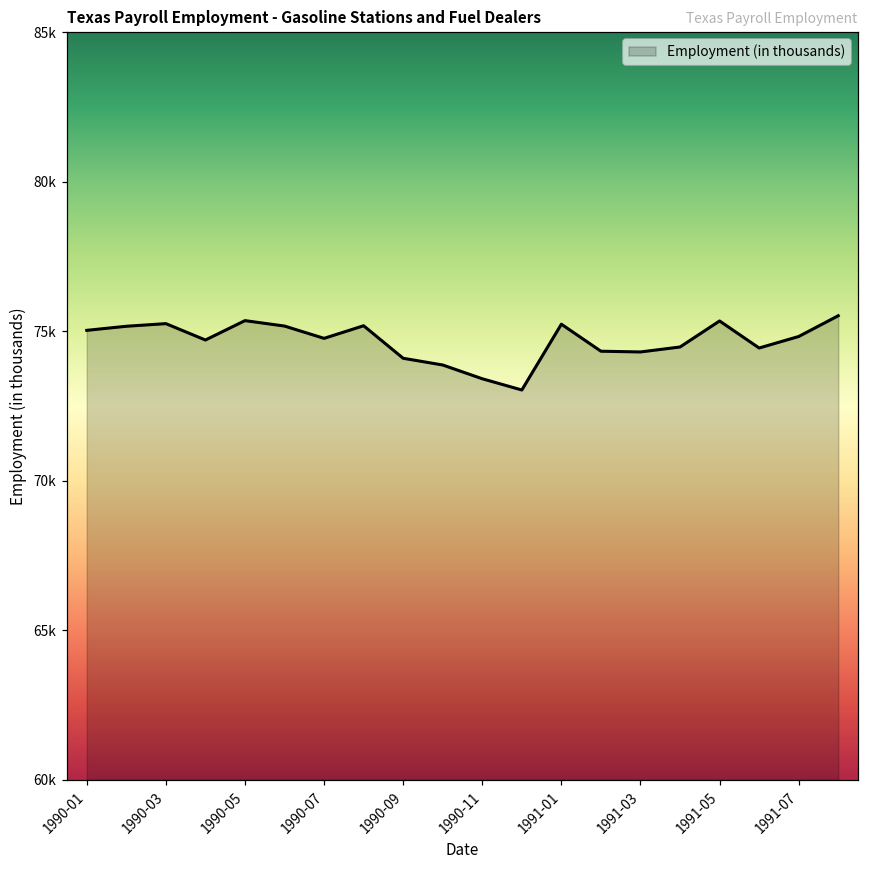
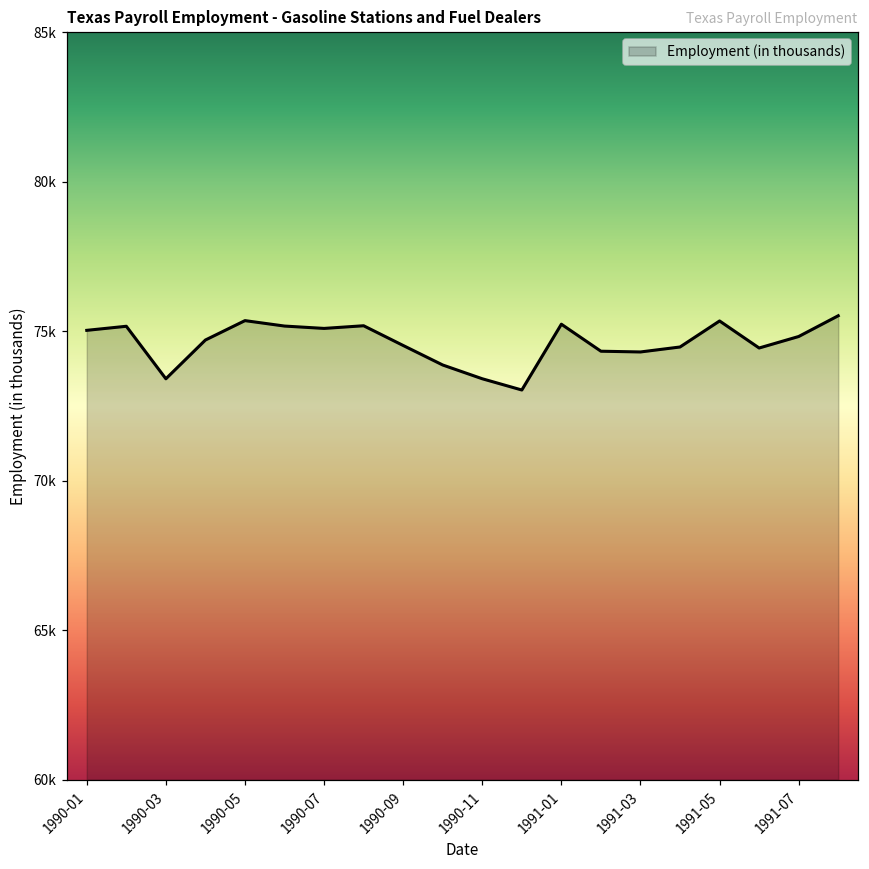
1990-03: 75300 -> 73400
1990-07: 74800 -> 75100
1990-09: 74100 -> 74500
